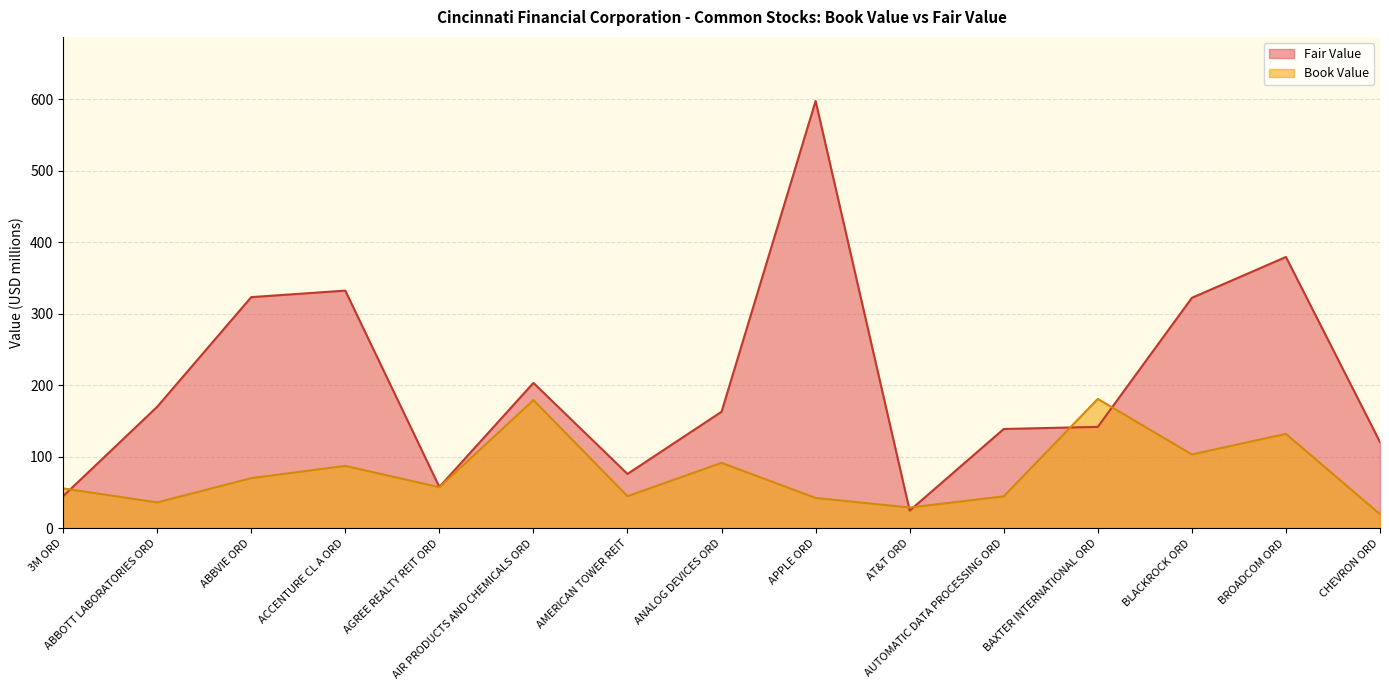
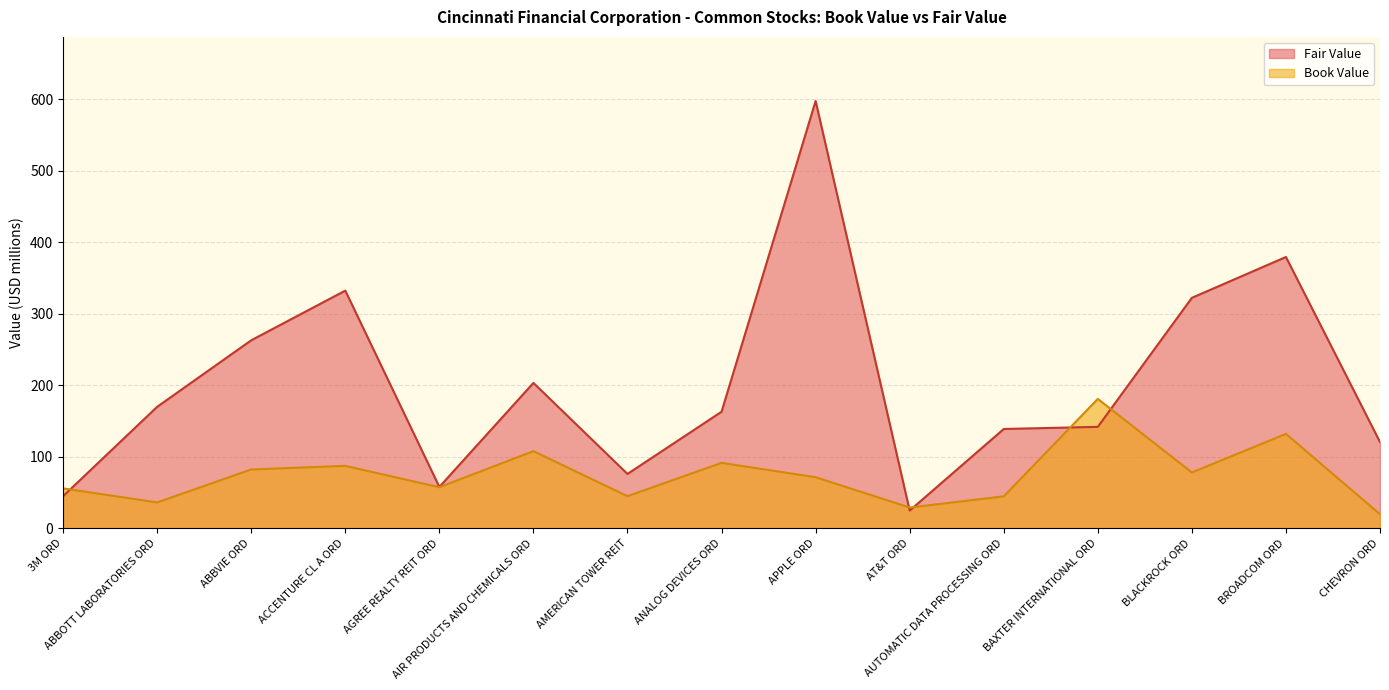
Fair Value, ABBVIE ORD: 320 -> 260
Book Value, ABBVIE ORD: 70 -> 80
Book Value, AIR PRODUCTS AND CHEMICALS ORD: 180 -> 110
Book Value, APPLE ORD: 40 -> 70
Book Value, BLACKROCK ORD: 100 -> 80
